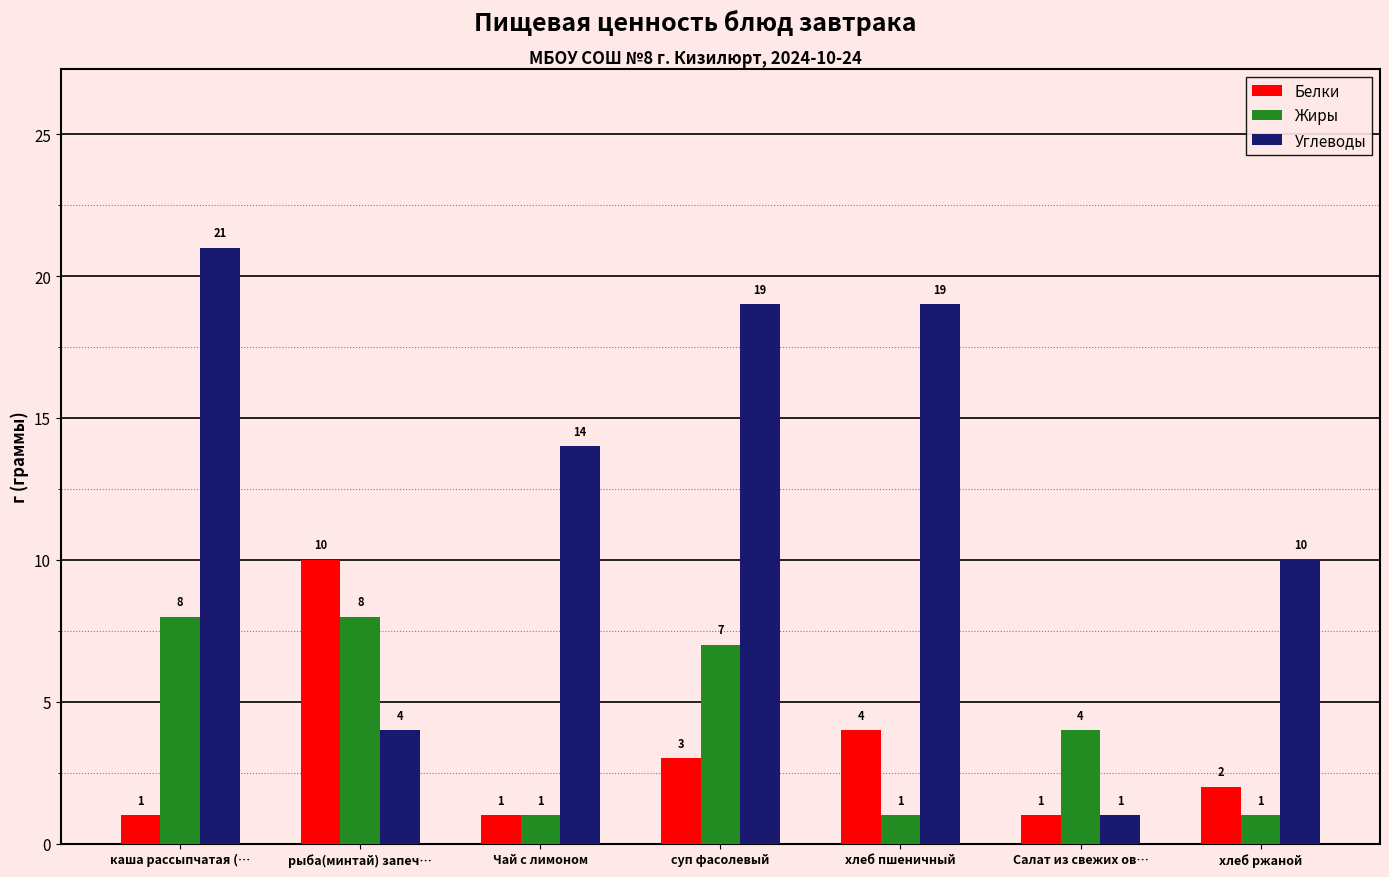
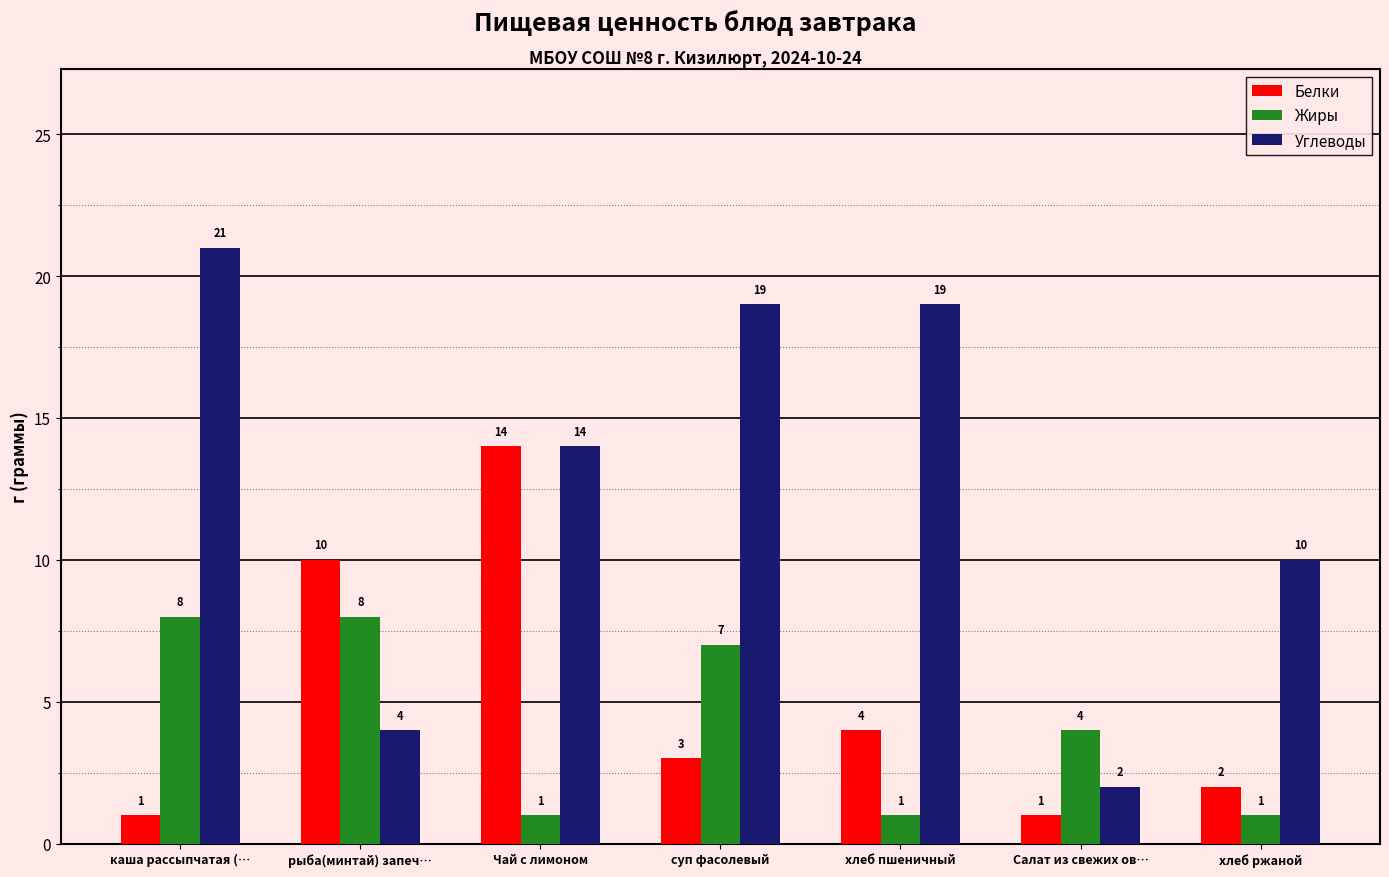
Белки, Чай с лимоном: 1 -> 14
Углеводы, Салат из свежих ов…: 1 -> 2
